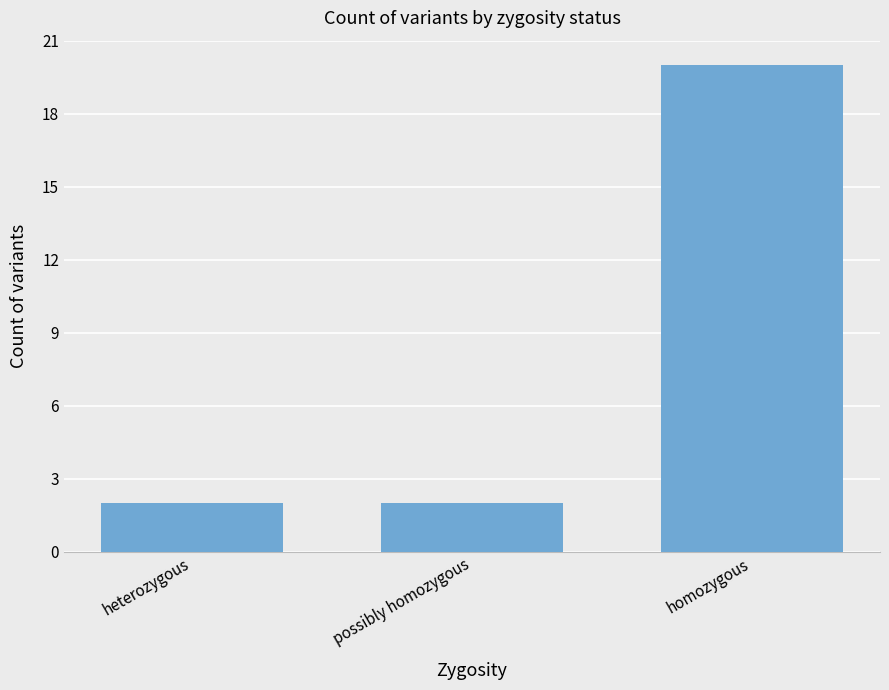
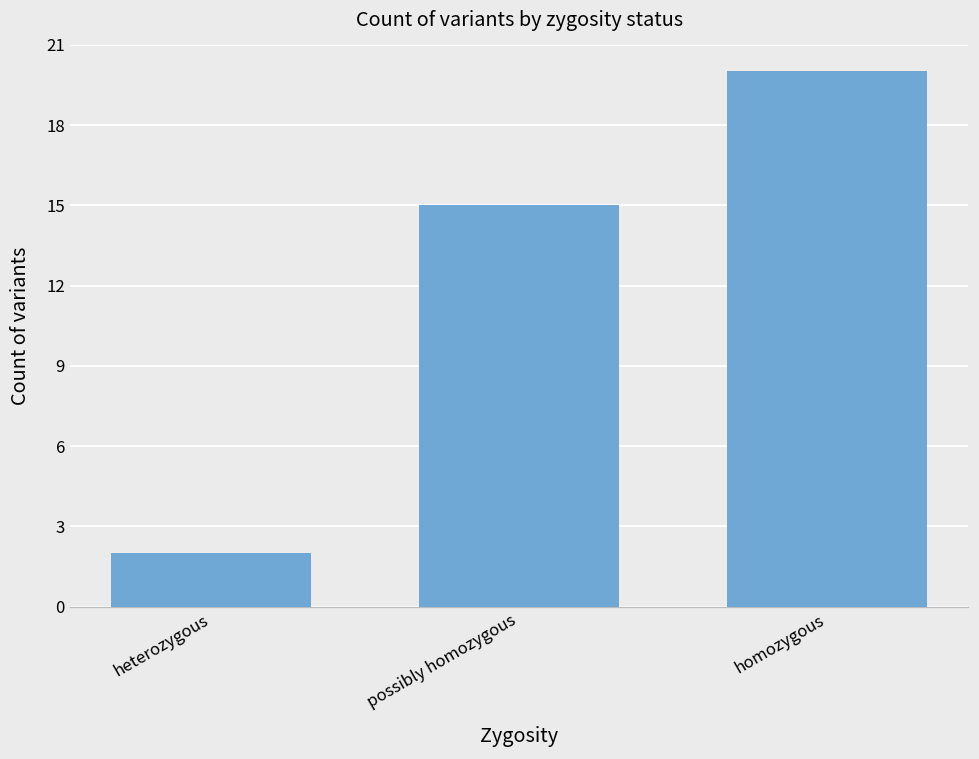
possibly homozygous: 2 -> 15
